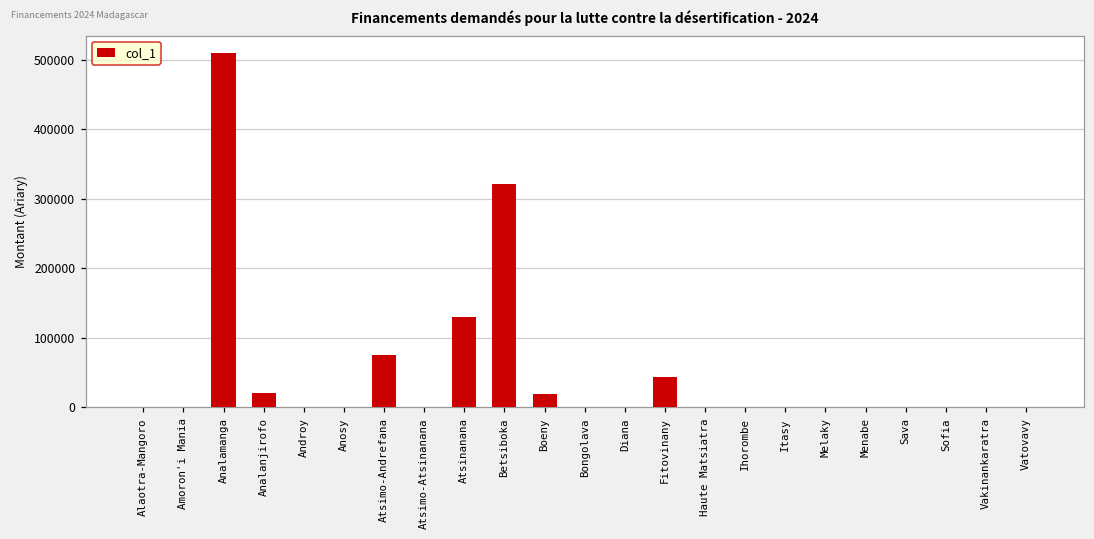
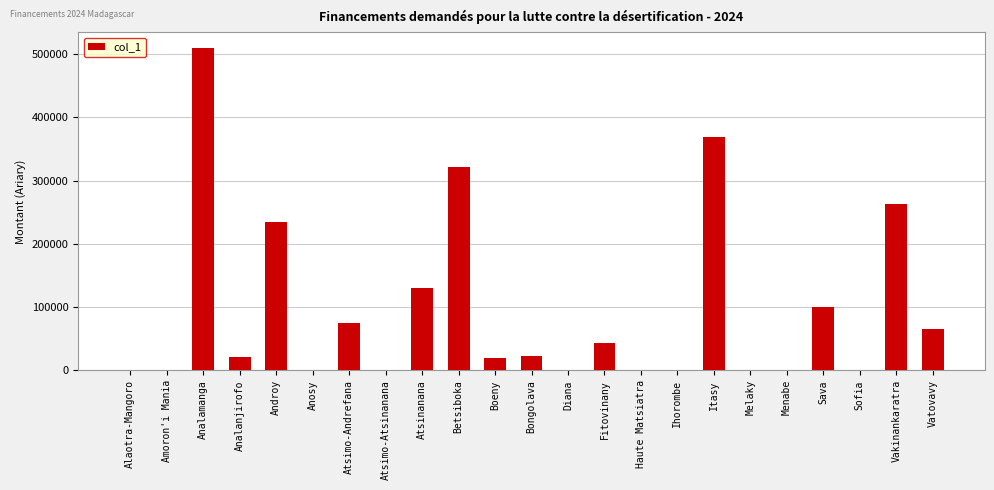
Androy: 0 -> 230000
Bongolava: 0 -> 20000
Itasy: 0 -> 370000
Sava: 0 -> 100000
Vakinankaratra: 0 -> 260000
Vatovavy: 0 -> 60000
